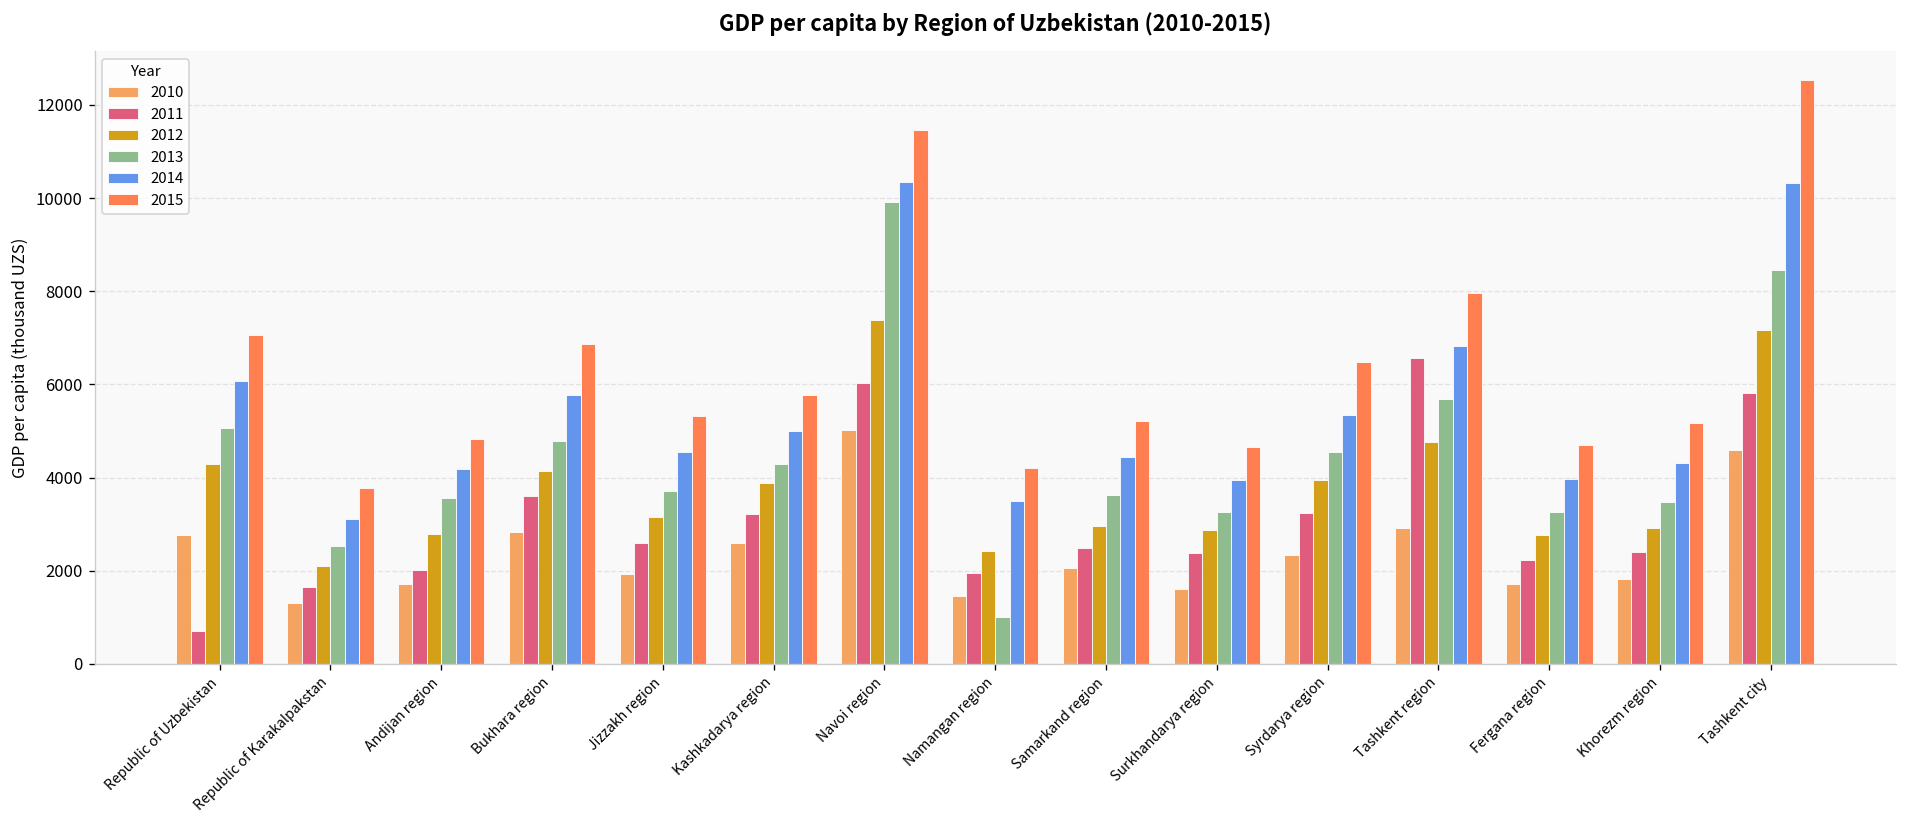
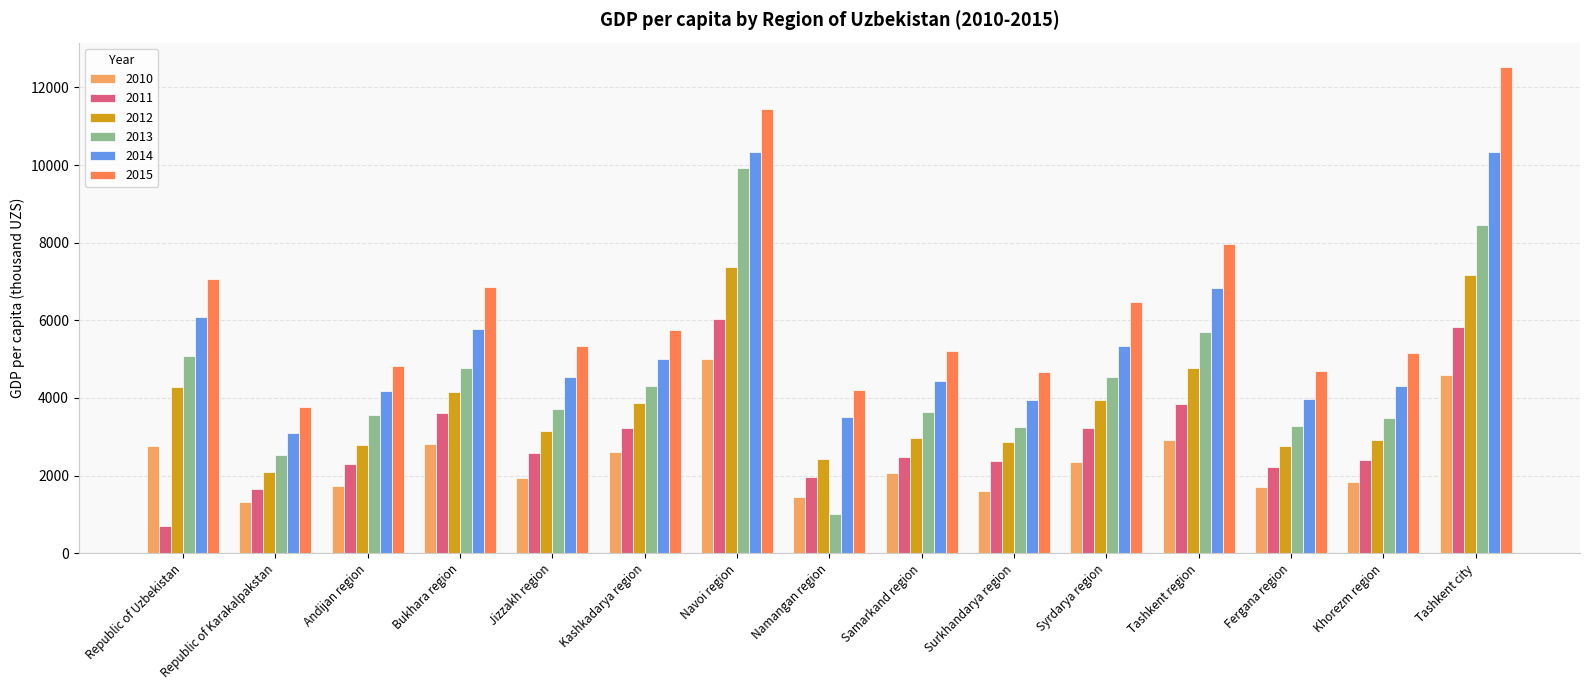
2011, Andijan region: 2000 -> 2300
2011, Tashkent region: 6600 -> 3800
